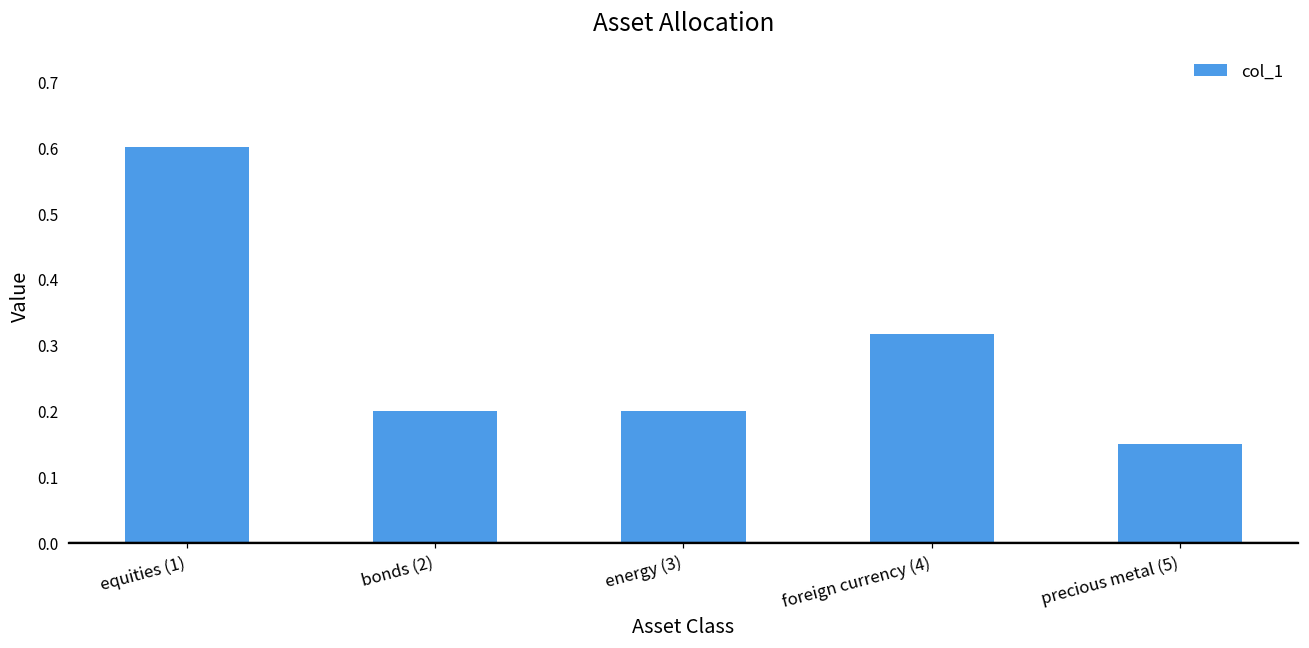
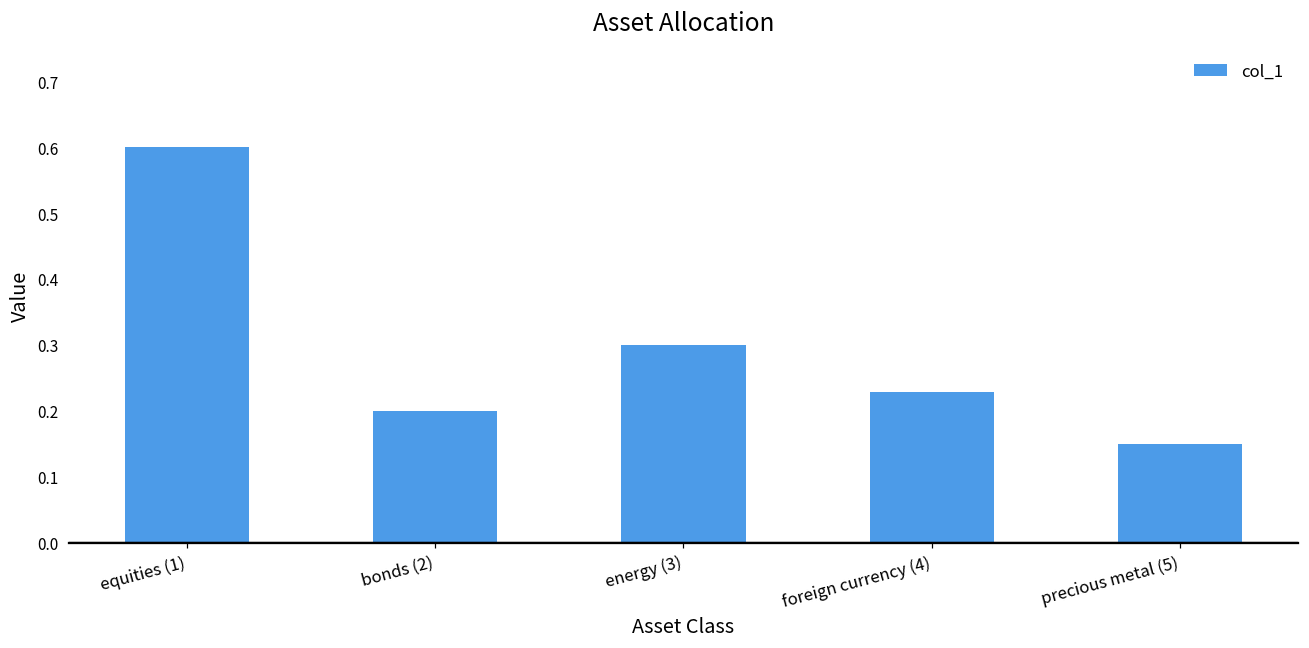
energy (3): 0.2 -> 0.3
foreign currency (4): 0.32 -> 0.23
